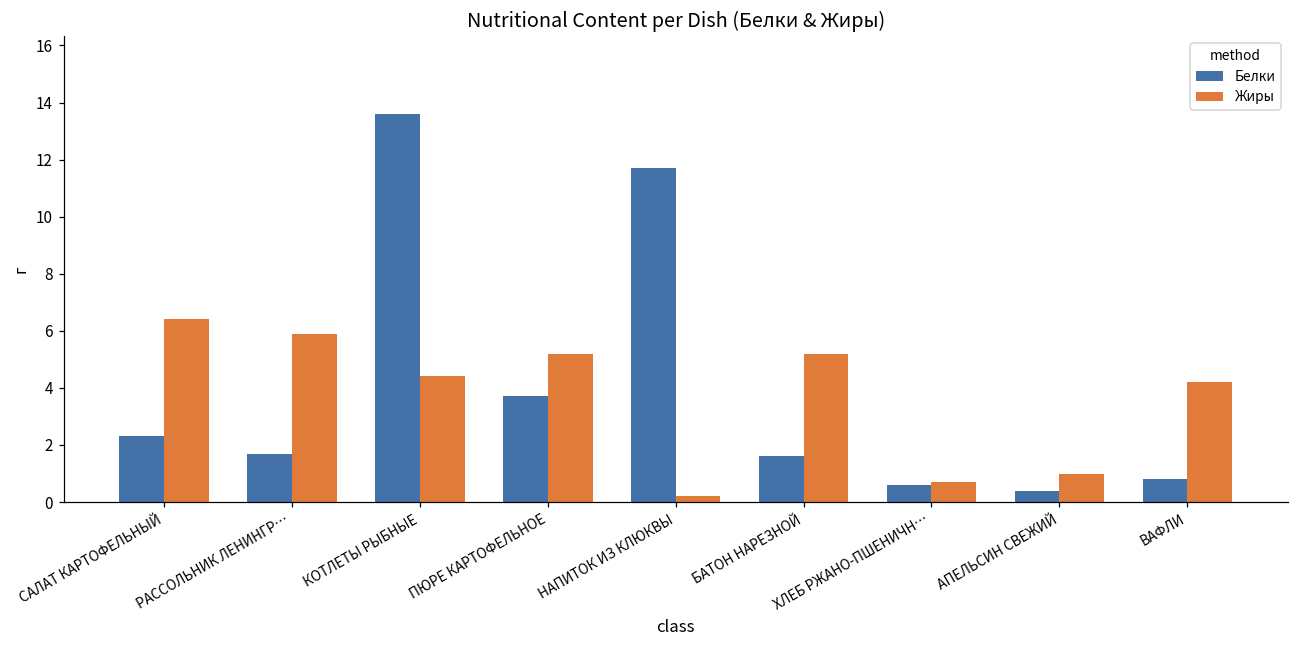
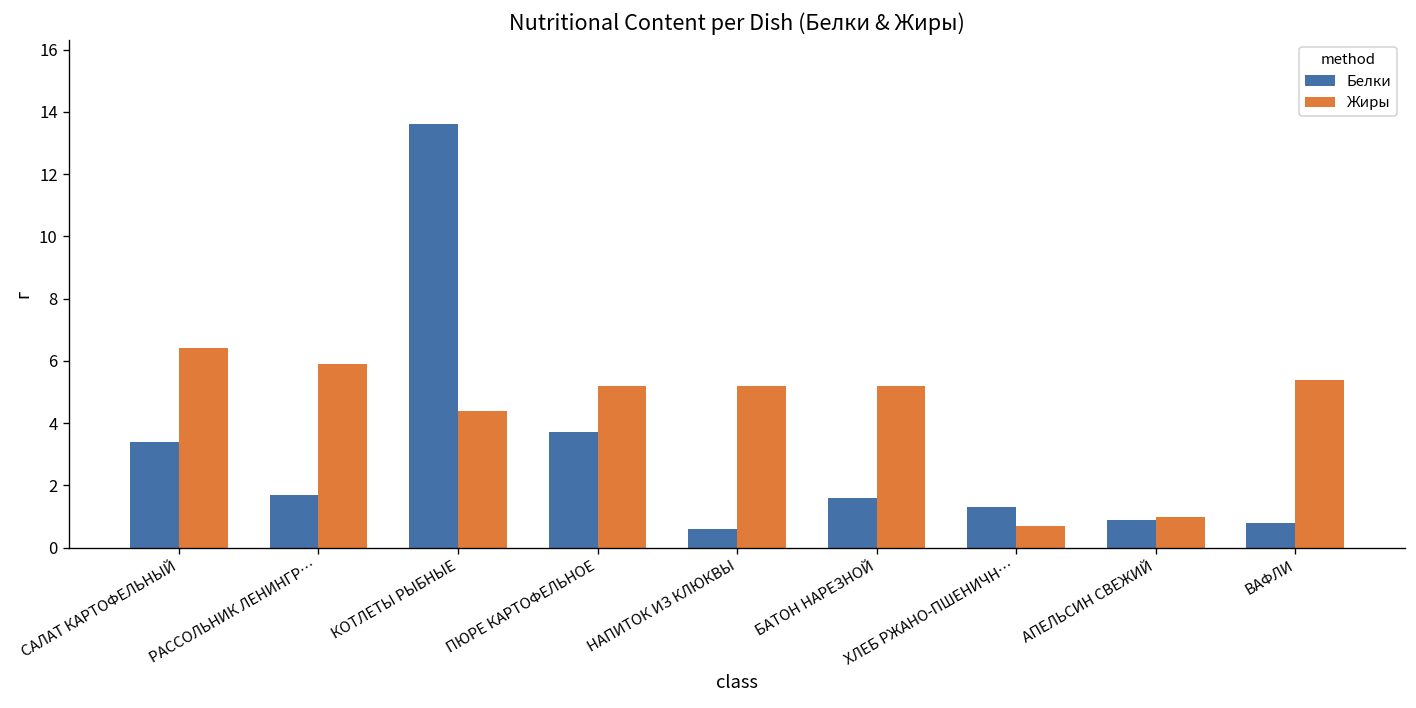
Белки, САЛАТ КАРТОФЕЛЬНЫЙ: 2.3 -> 3.4
Белки, НАПИТОК ИЗ КЛЮКВЫ: 11.7 -> 0.6
Жиры, НАПИТОК ИЗ КЛЮКВЫ: 0.2 -> 5.2
Белки, ХЛЕБ РЖАНО-ПШЕНИЧН…: 0.6 -> 1.3
Белки, АПЕЛЬСИН СВЕЖИЙ: 0.4 -> 0.9
Жиры, ВАФЛИ: 4.2 -> 5.4
